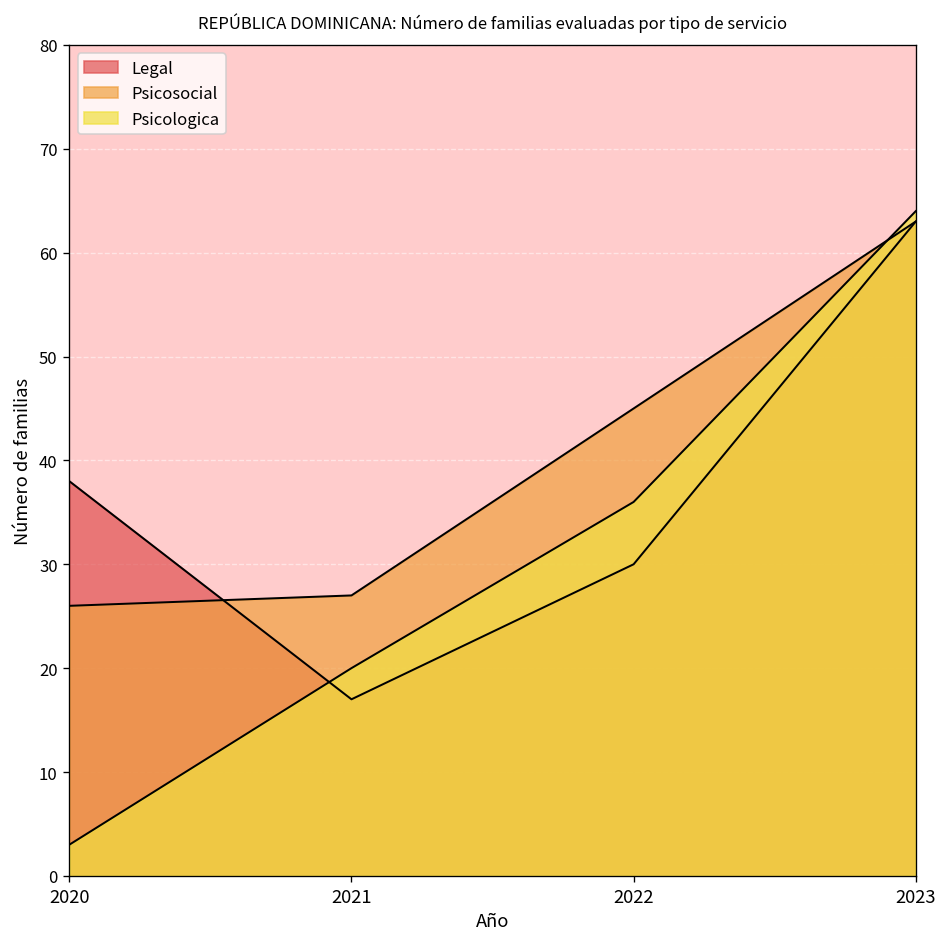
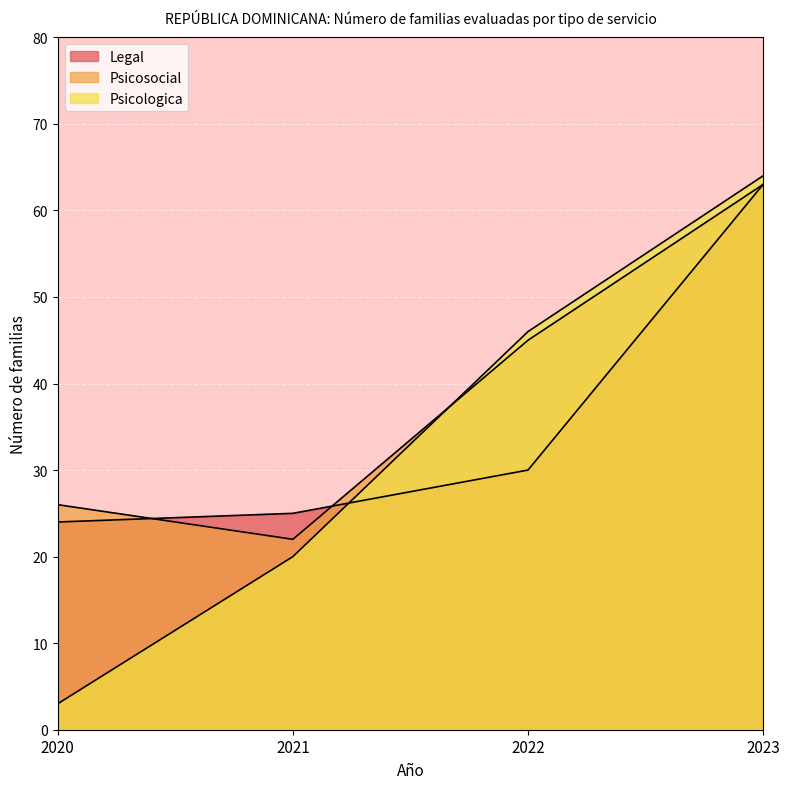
Legal, 2020: 38 -> 24
Legal, 2021: 17 -> 25
Psicosocial, 2021: 27 -> 22
Psicologica, 2022: 36 -> 46
